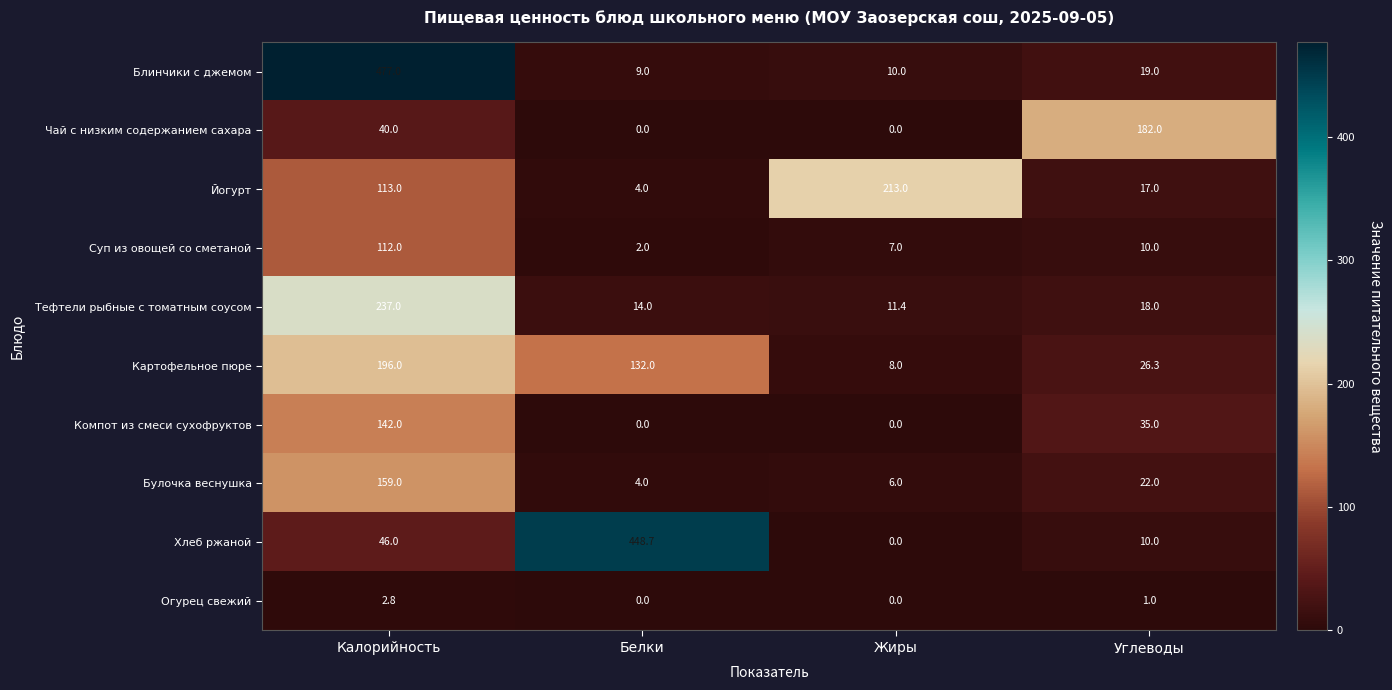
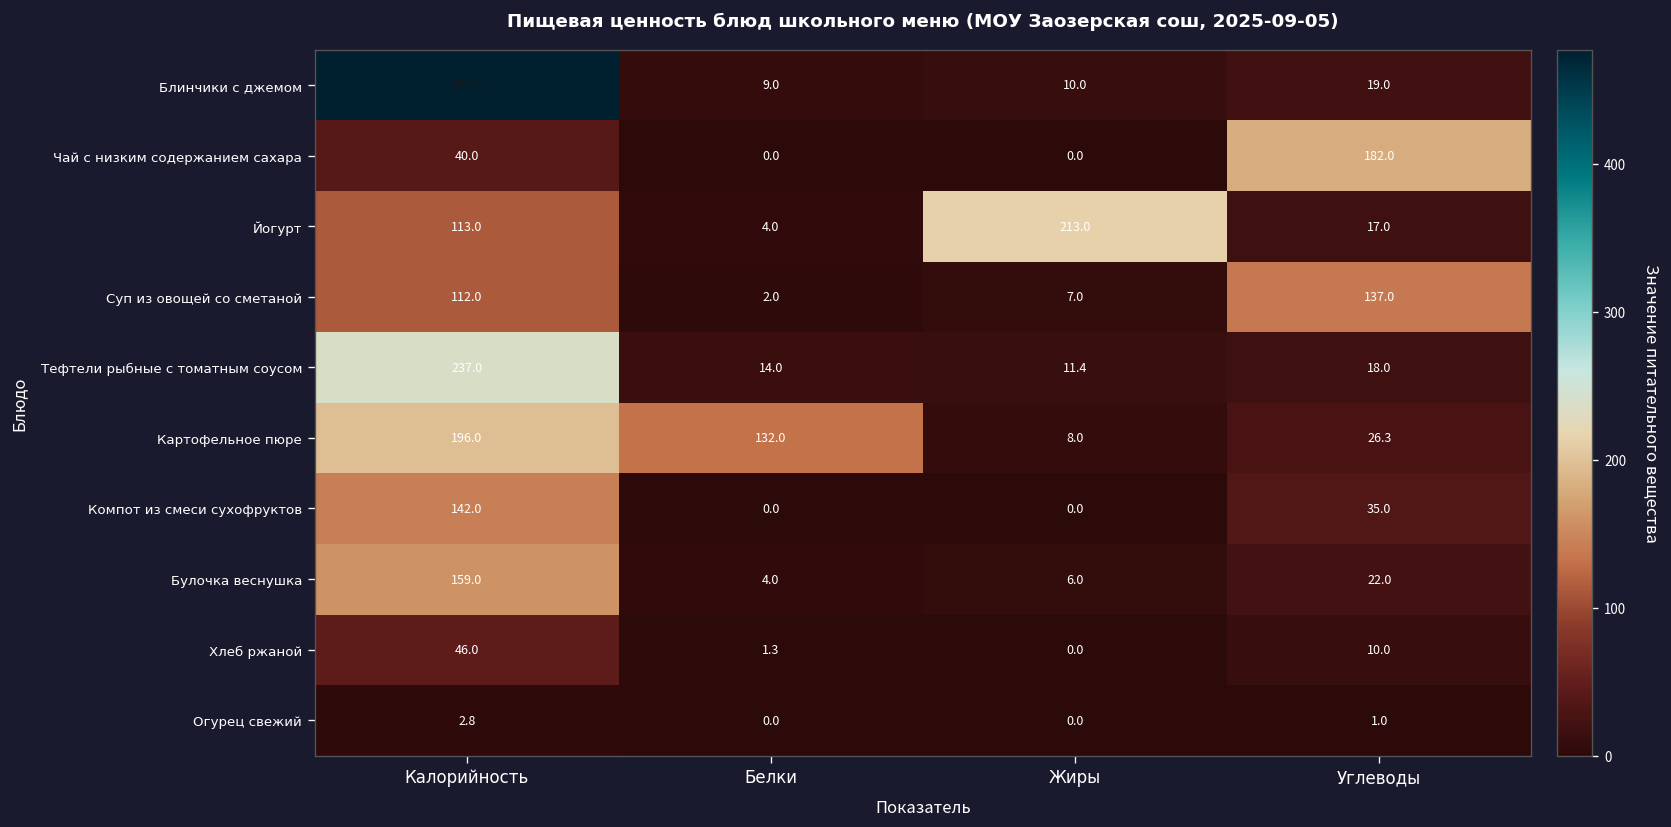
Суп из овощей со сметаной, Углеводы: 10.0 -> 137.0
Хлеб ржаной, Белки: 448.7 -> 1.3
